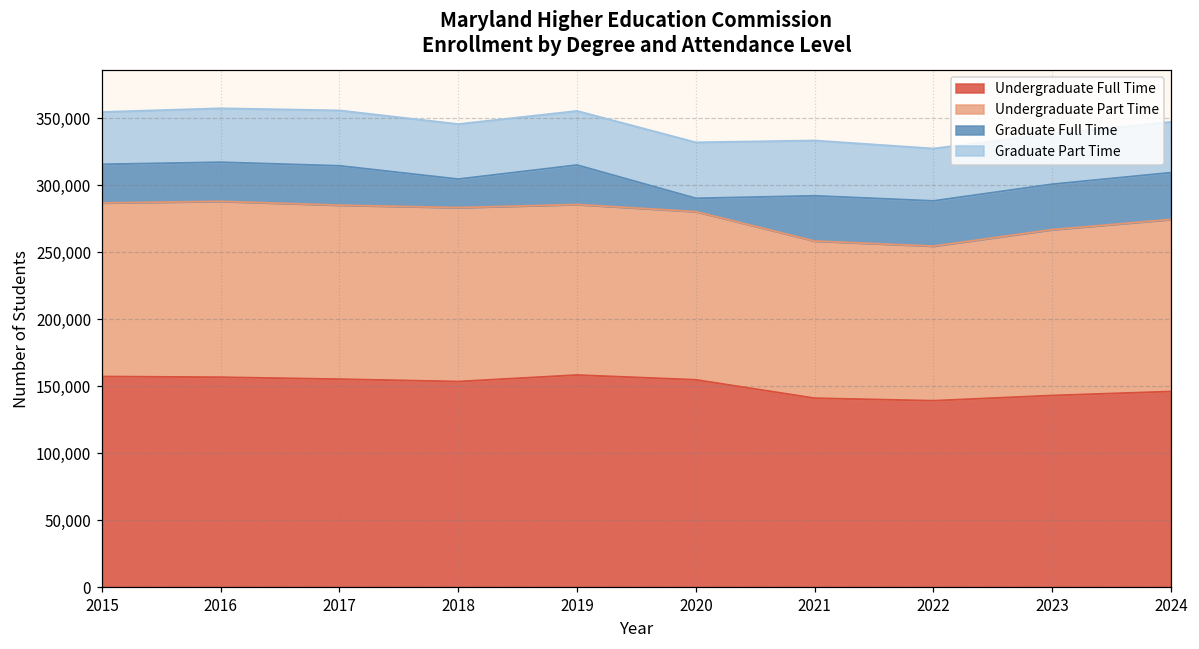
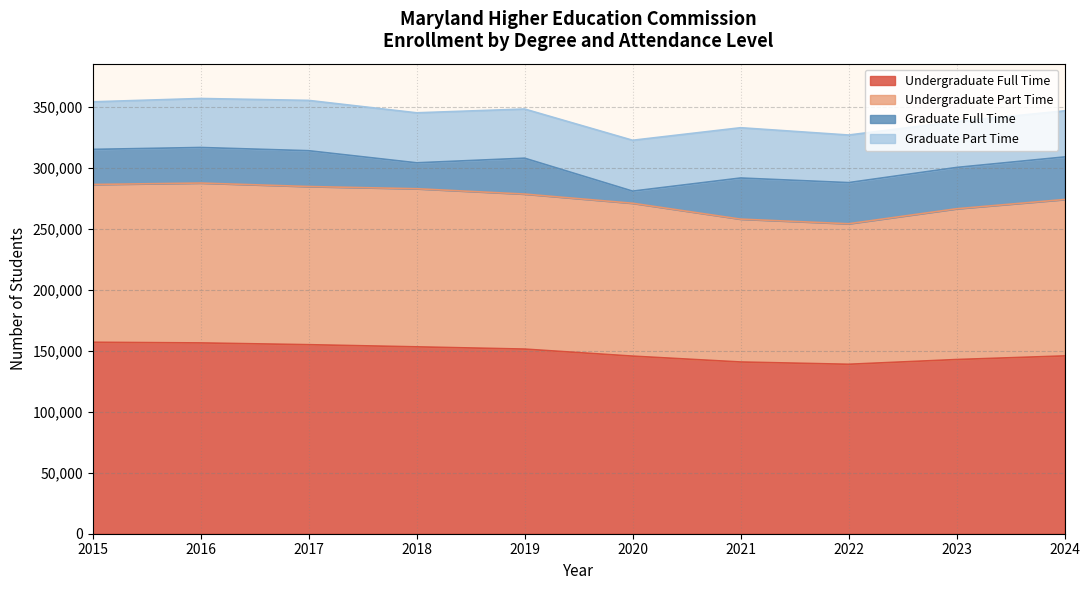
Undergraduate Full Time, 2019: 158,000 -> 152,000
Undergraduate Full Time, 2020: 155,000 -> 146,000
